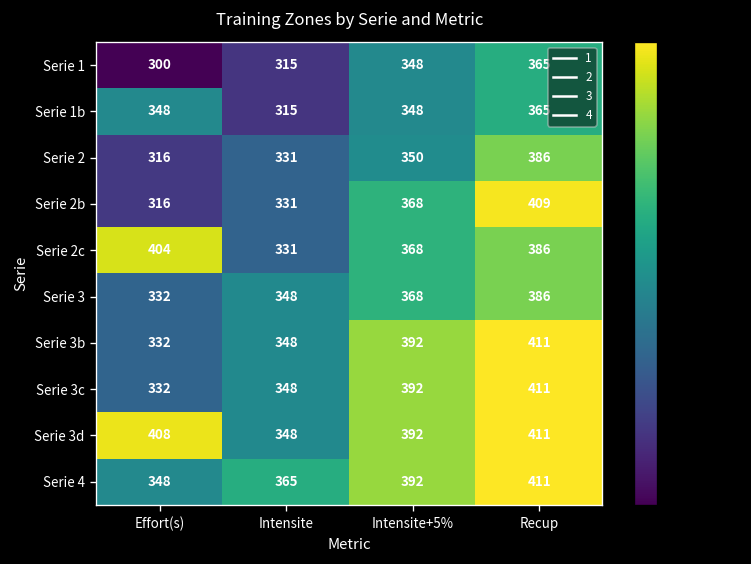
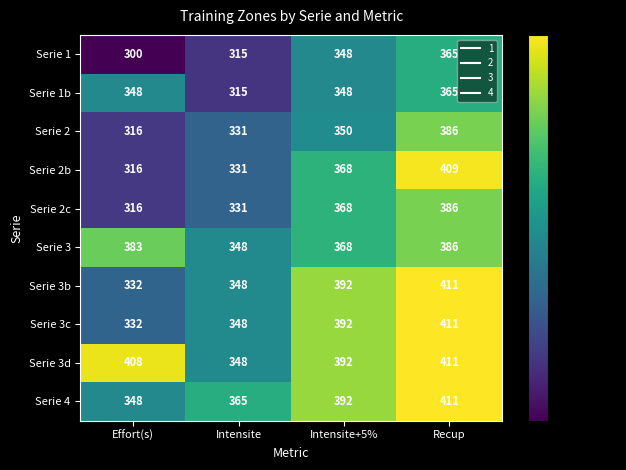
Serie 2c, Effort(s): 404 -> 316
Serie 3, Effort(s): 332 -> 383
